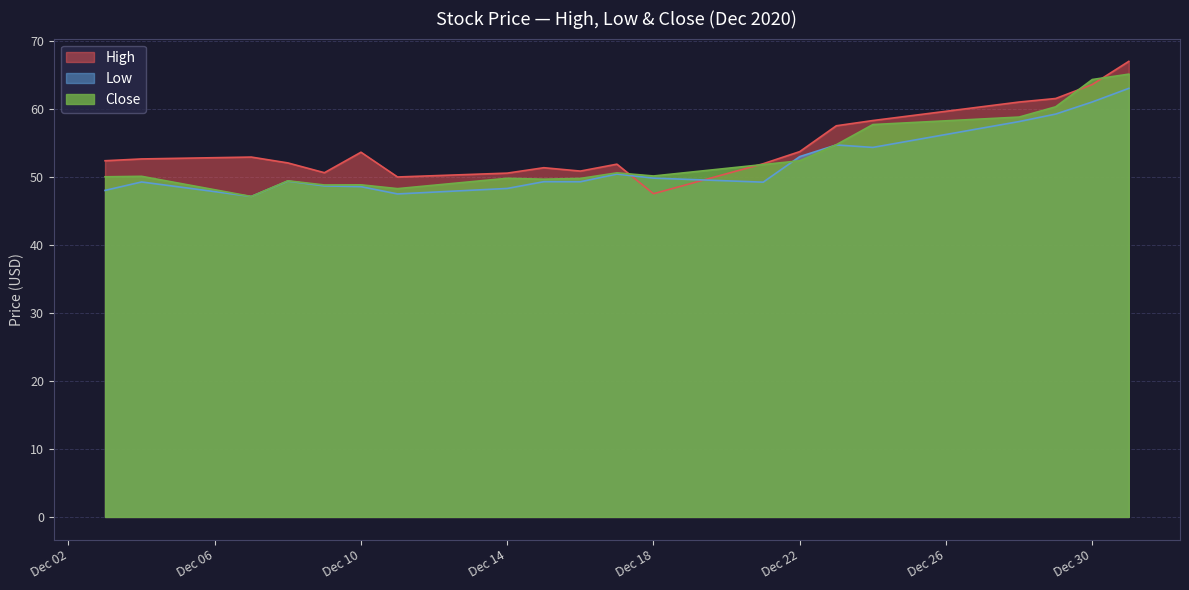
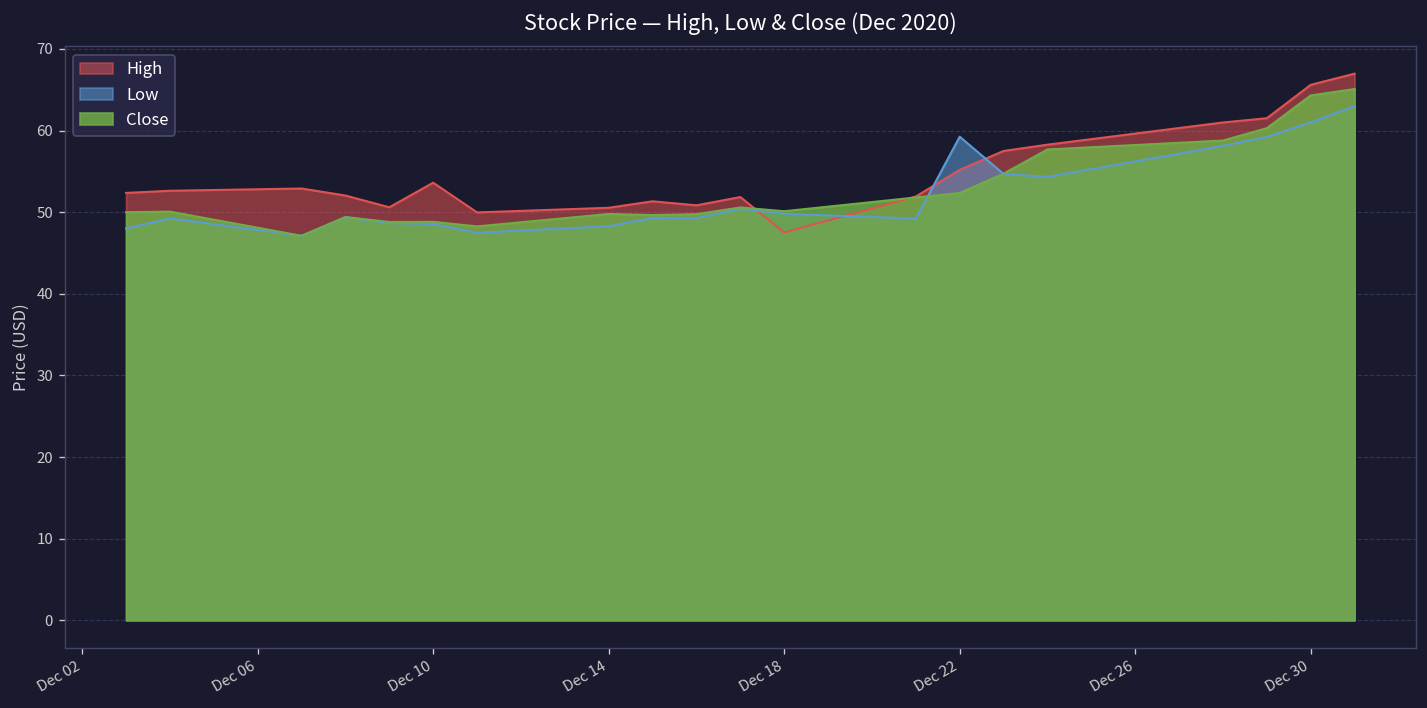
High, Dec 22: 54 -> 55
Low, Dec 22: 53 -> 59
High, Dec 30: 64 -> 66
